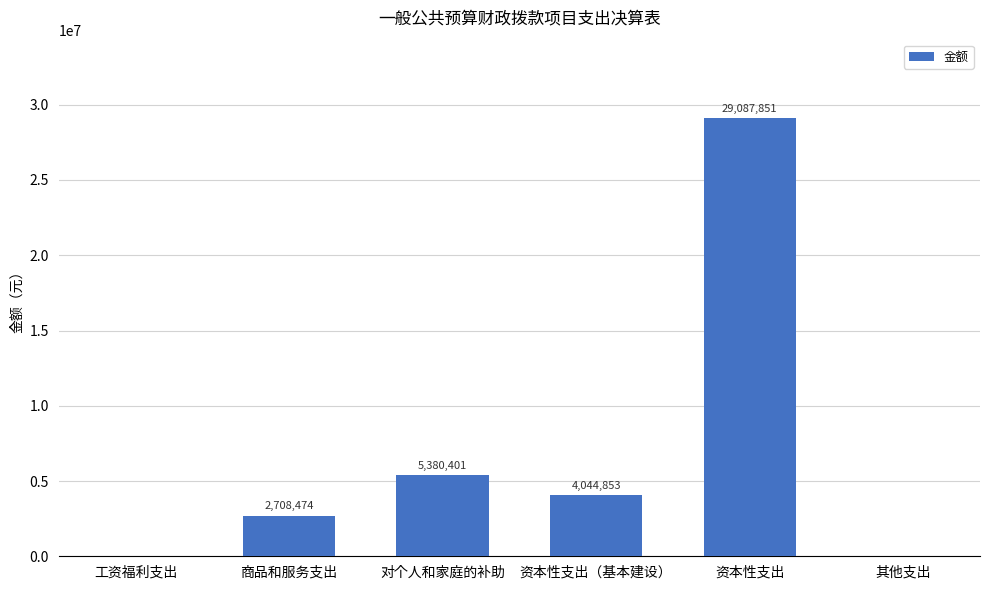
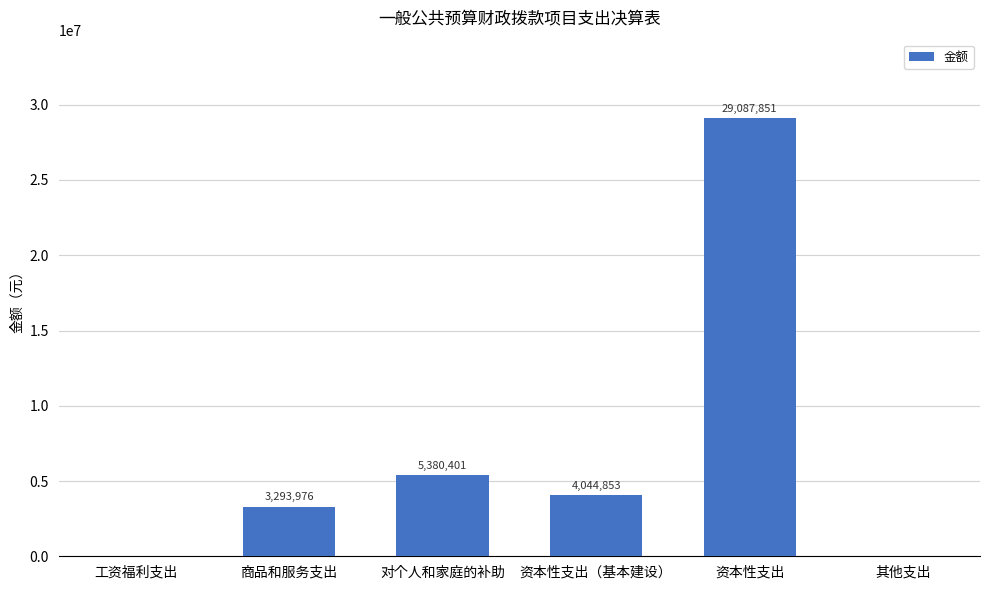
商品和服务支出: 2,708,474 -> 3,293,976
